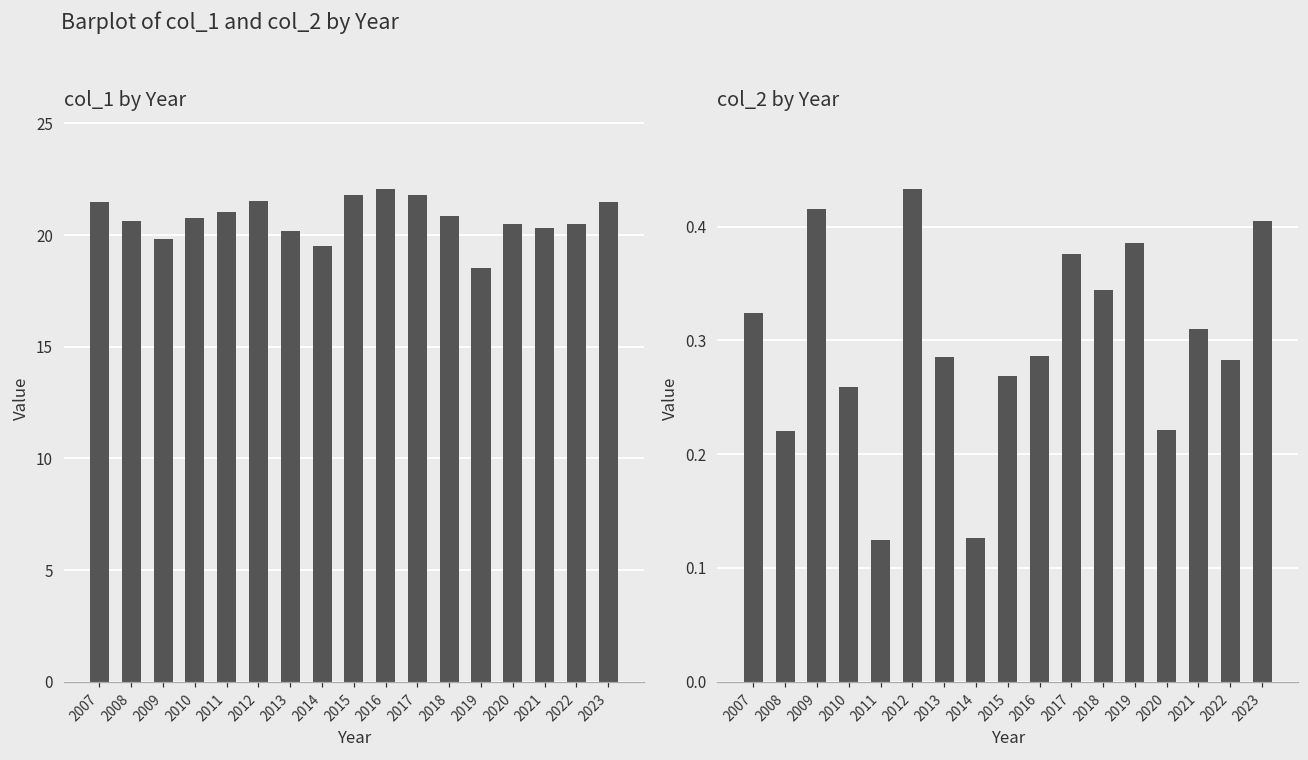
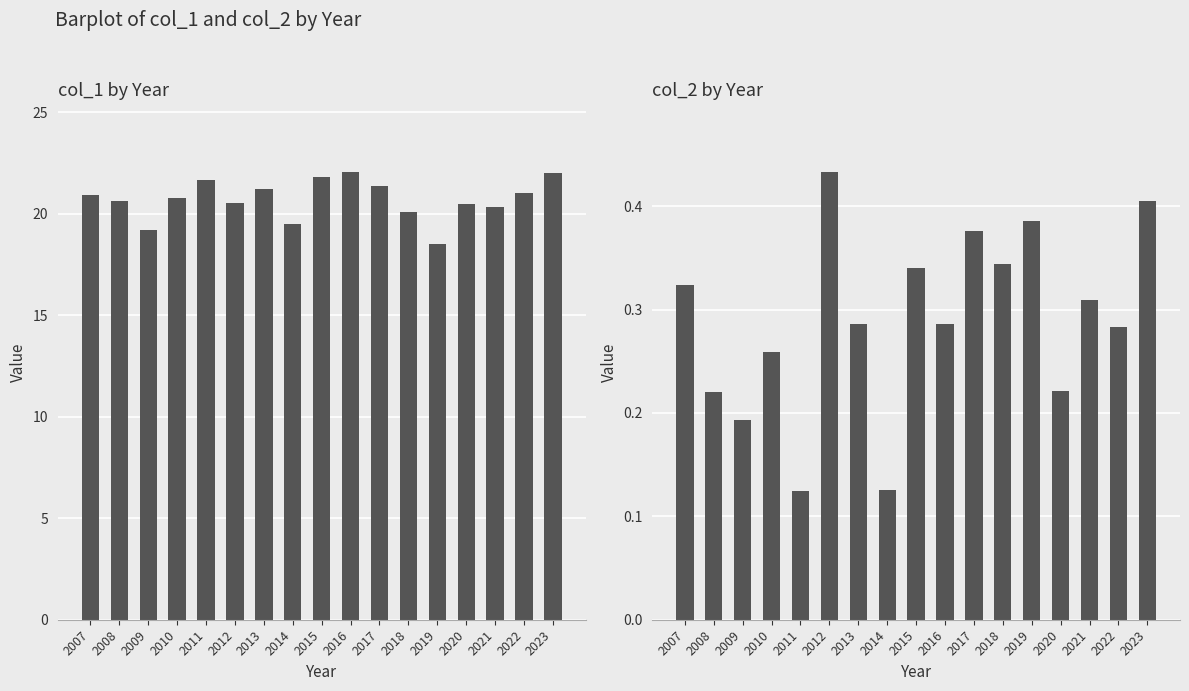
col_1 by Year, 2007: 21.5 -> 20.9
col_1 by Year, 2009: 19.8 -> 19.2
col_1 by Year, 2011: 21.0 -> 21.7
col_1 by Year, 2012: 21.5 -> 20.5
col_1 by Year, 2013: 20.2 -> 21.2
col_1 by Year, 2017: 21.8 -> 21.4
col_1 by Year, 2018: 20.8 -> 20.1
col_1 by Year, 2022: 20.5 -> 21.0
col_1 by Year, 2023: 21.5 -> 22.0
col_2 by Year, 2009: 0.415 -> 0.193
col_2 by Year, 2015: 0.269 -> 0.340
